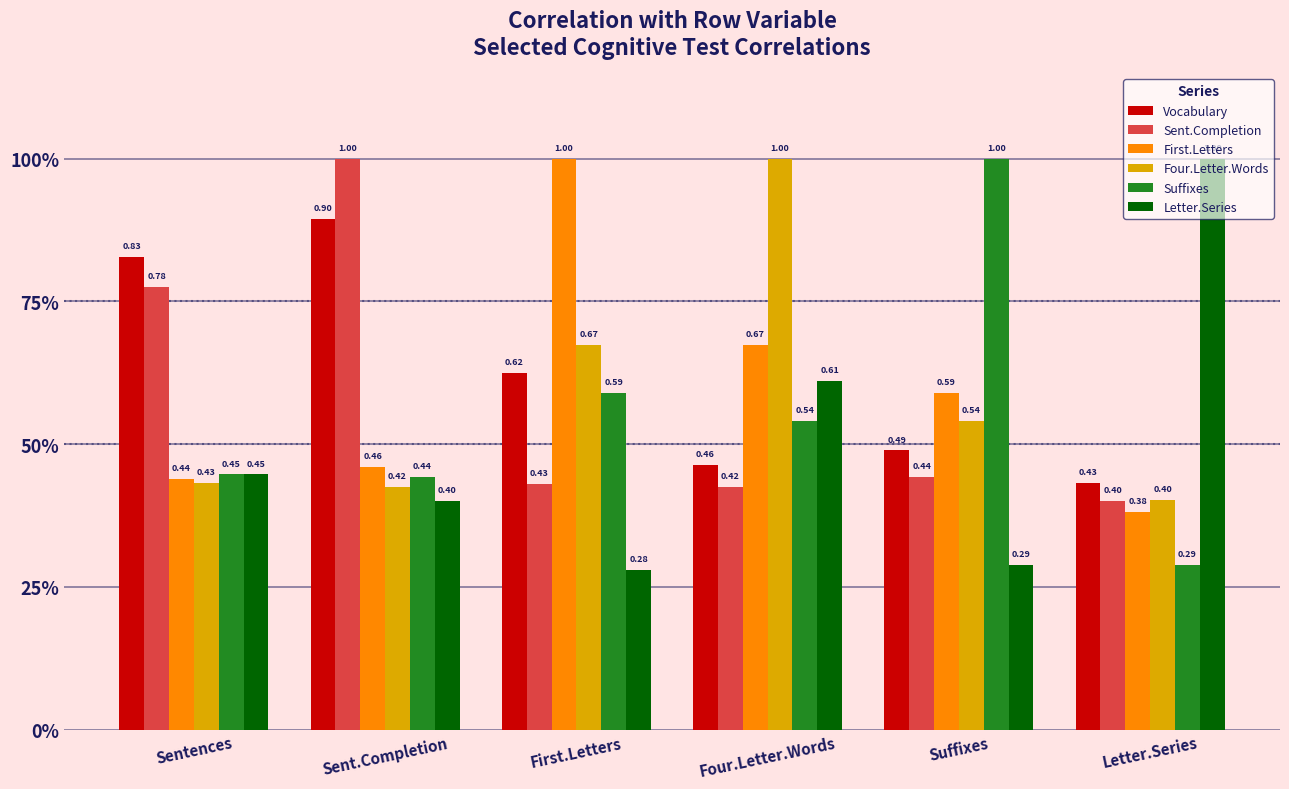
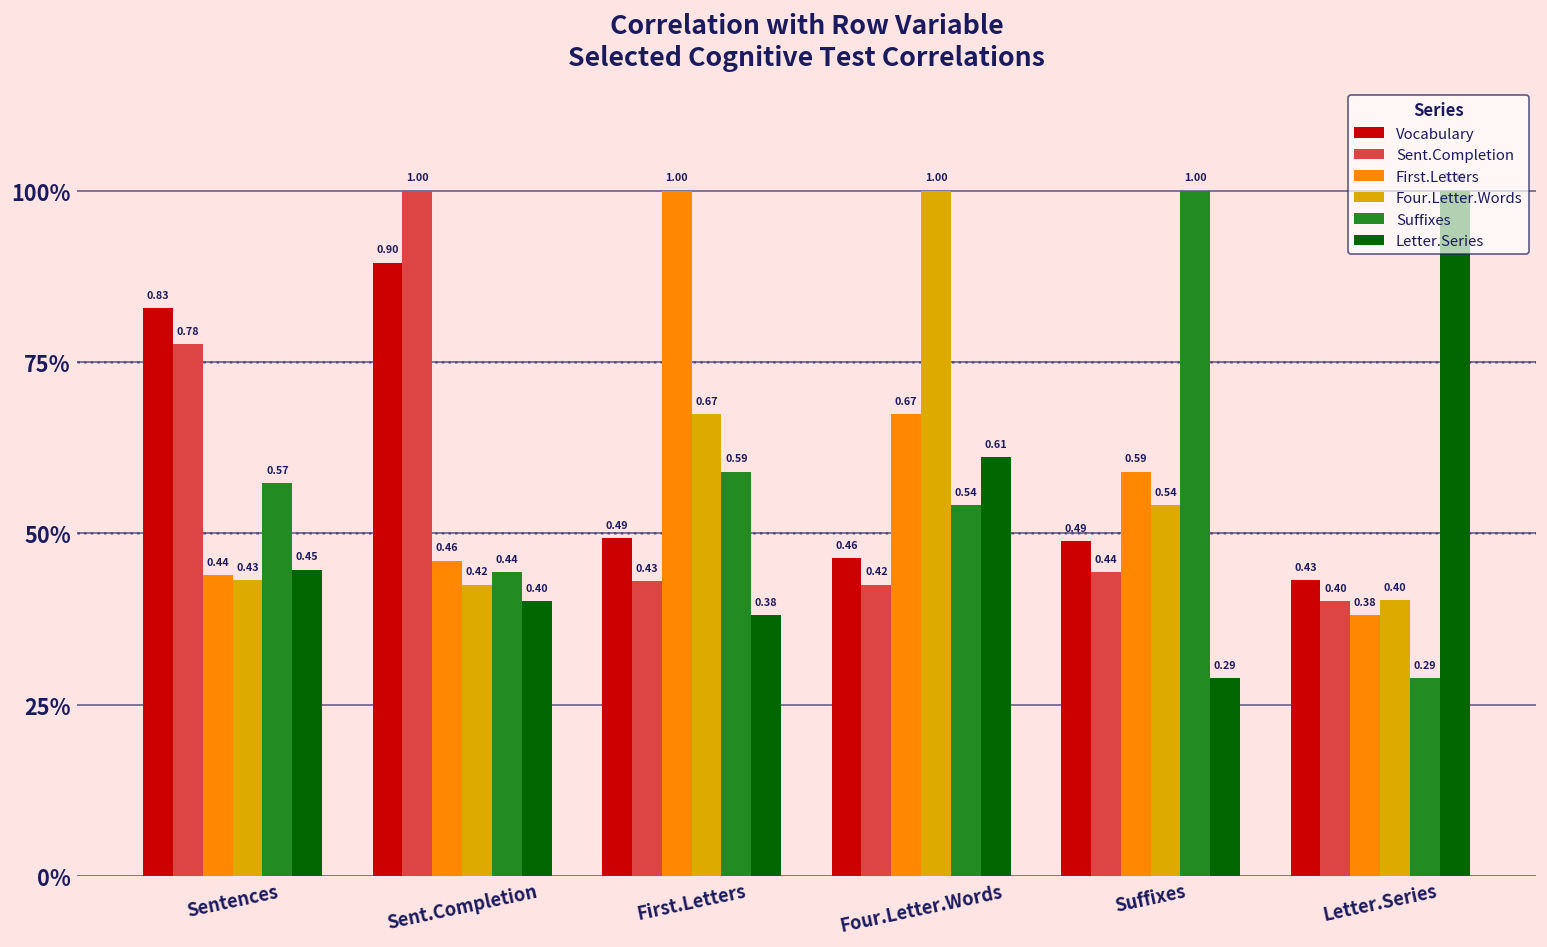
Suffixes, Sentences: 0.45 -> 0.57
Vocabulary, First.Letters: 0.62 -> 0.49
Letter.Series, First.Letters: 0.28 -> 0.38
